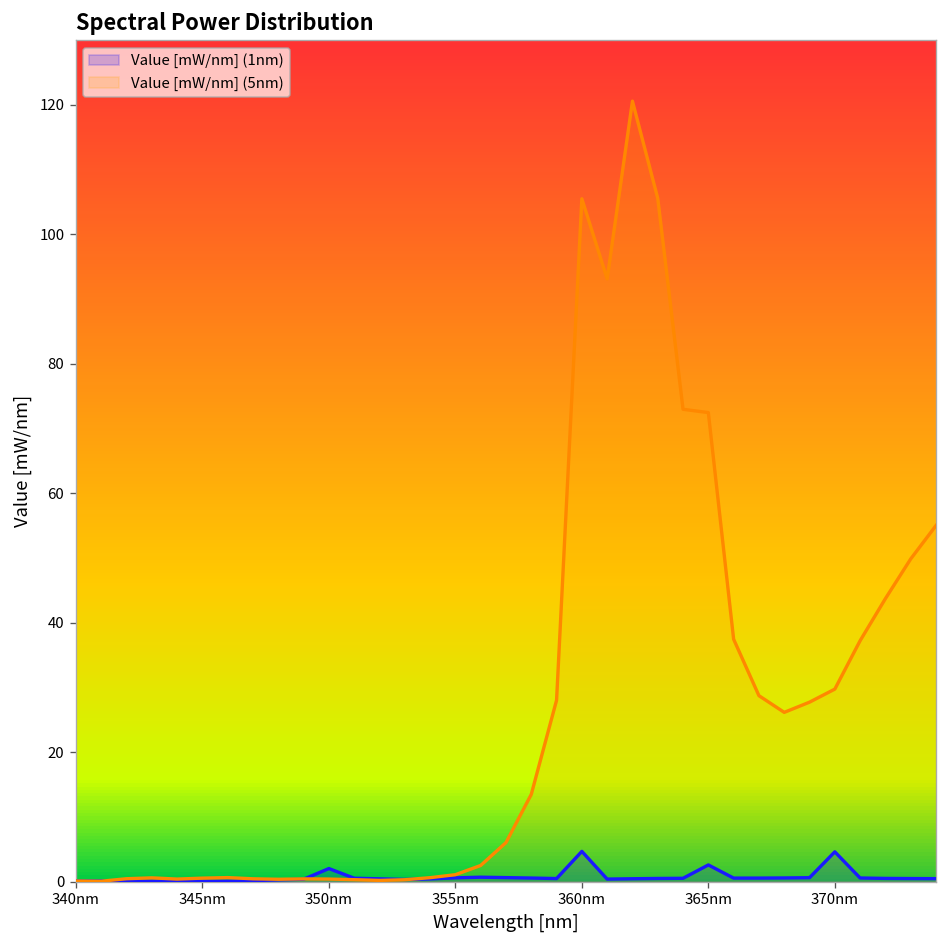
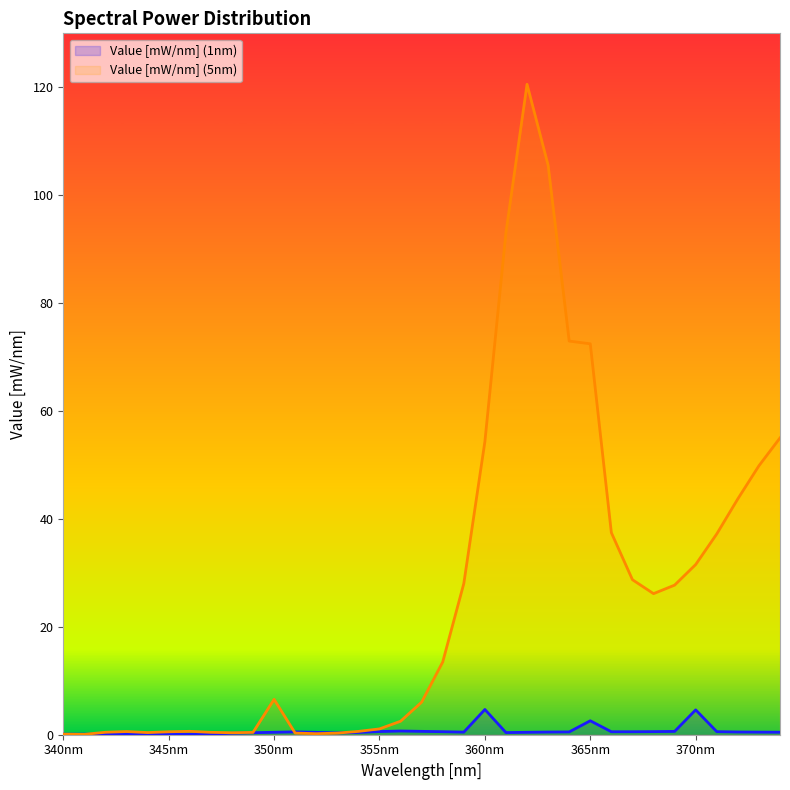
Value [mW/nm] (1nm), 350nm: 2 -> 0
Value [mW/nm] (5nm), 350nm: 0 -> 7
Value [mW/nm] (5nm), 360nm: 105 -> 54
Value [mW/nm] (5nm), 370nm: 30 -> 32
